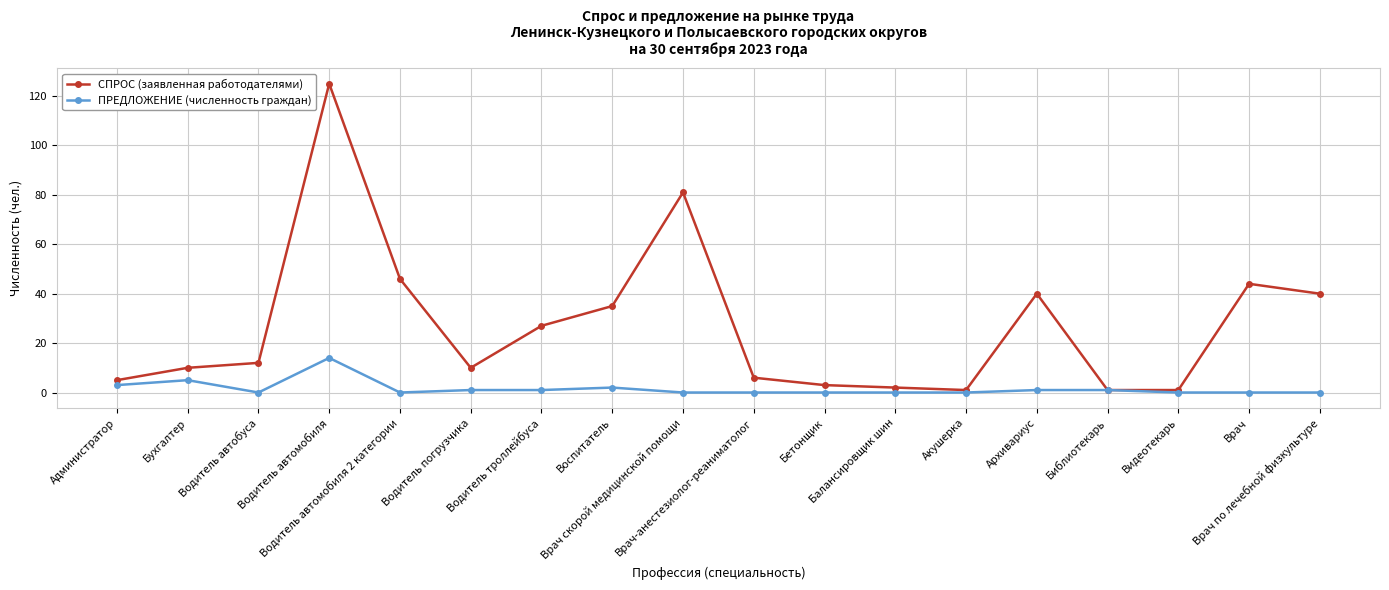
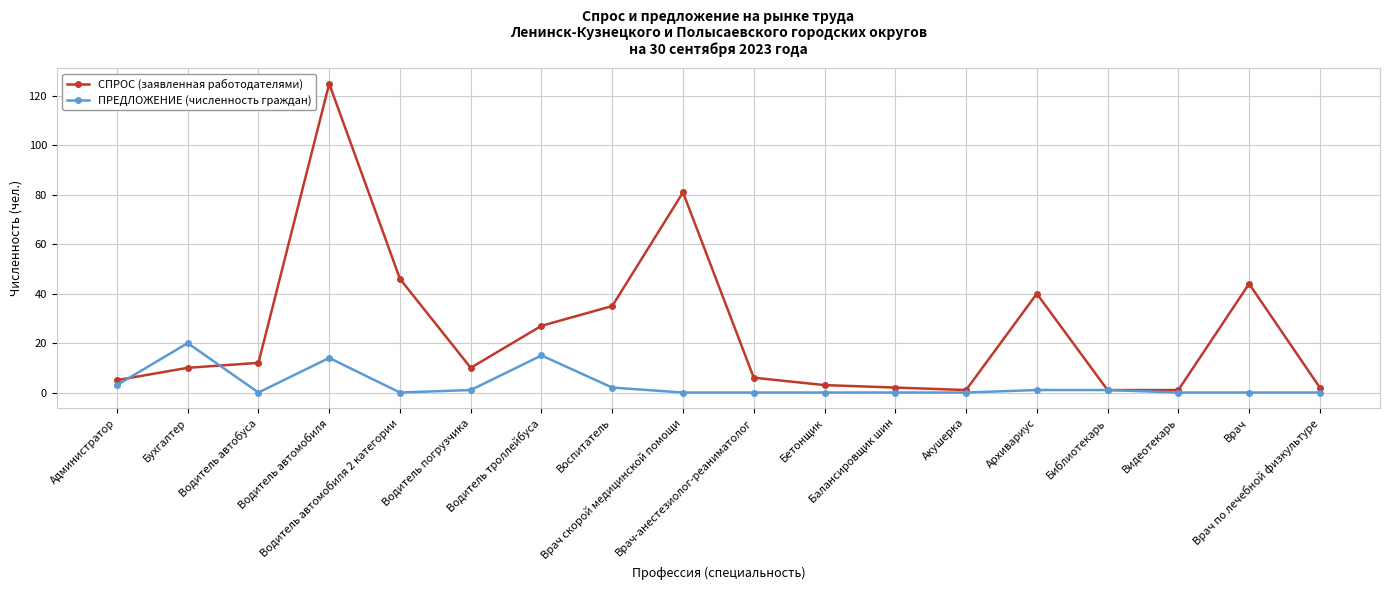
ПРЕДЛОЖЕНИЕ (численность граждан), Бухгалтер: 5 -> 20
ПРЕДЛОЖЕНИЕ (численность граждан), Водитель троллейбуса: 1 -> 15
СПРОС (заявленная работодателями), Врач по лечебной физкультуре: 40 -> 2
